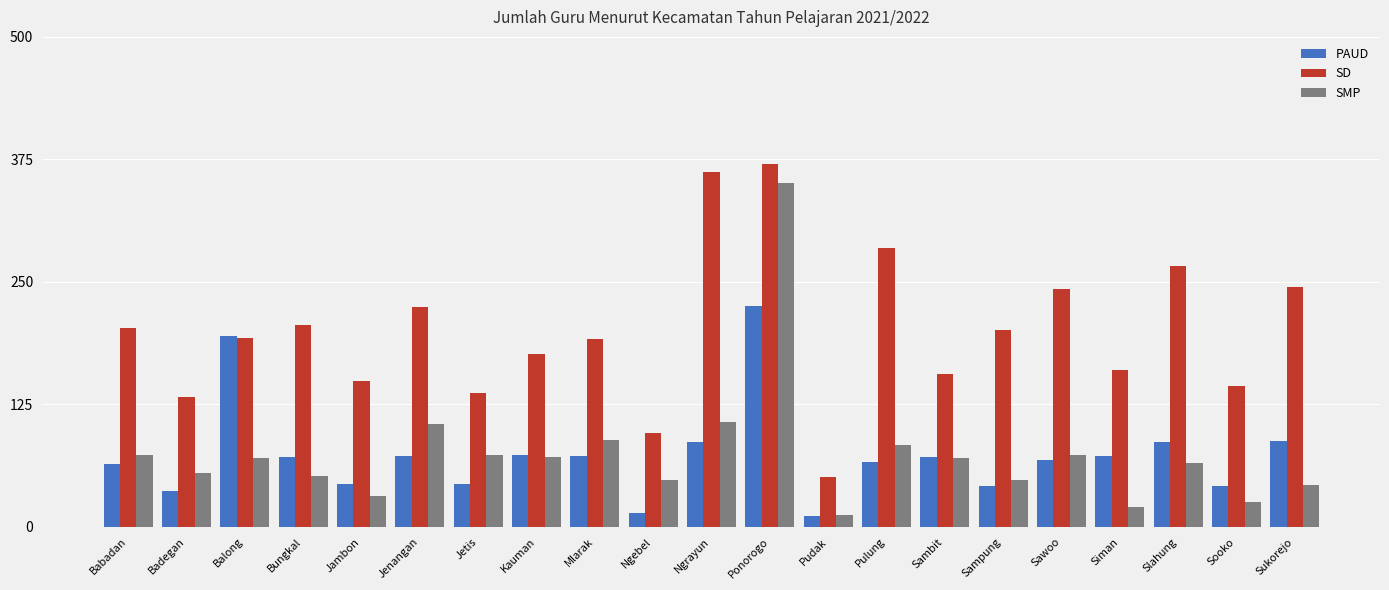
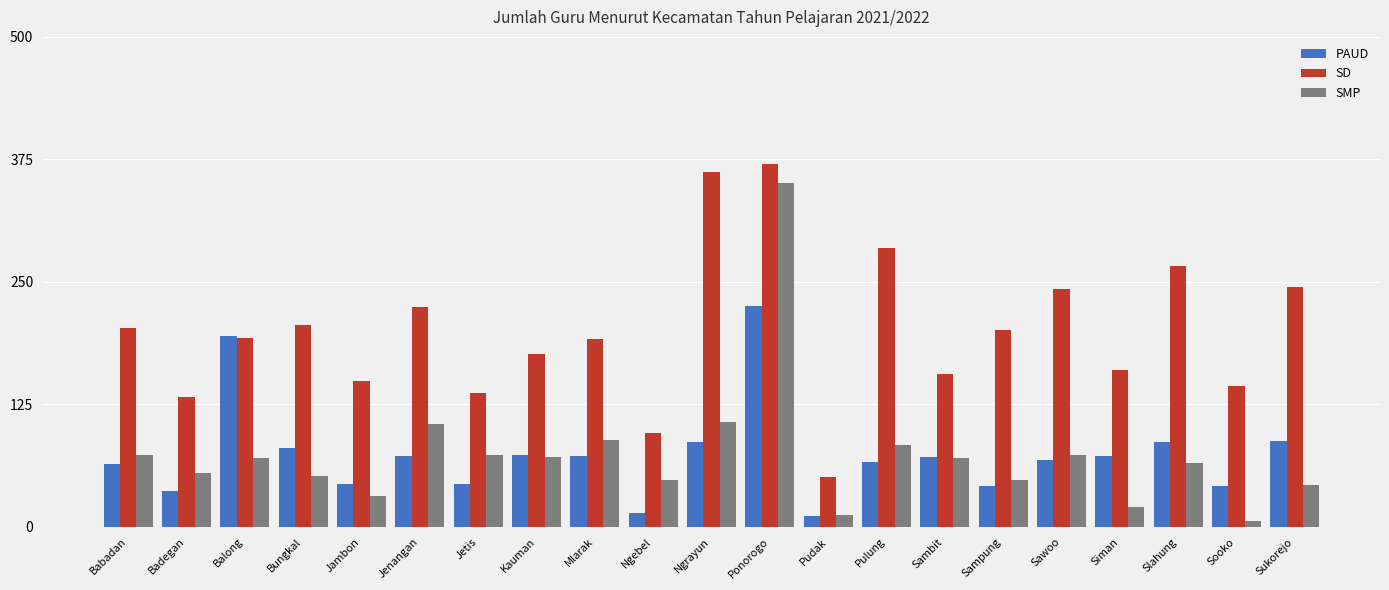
PAUD, Bungkal: 70 -> 80
SMP, Sooko: 30 -> 10
